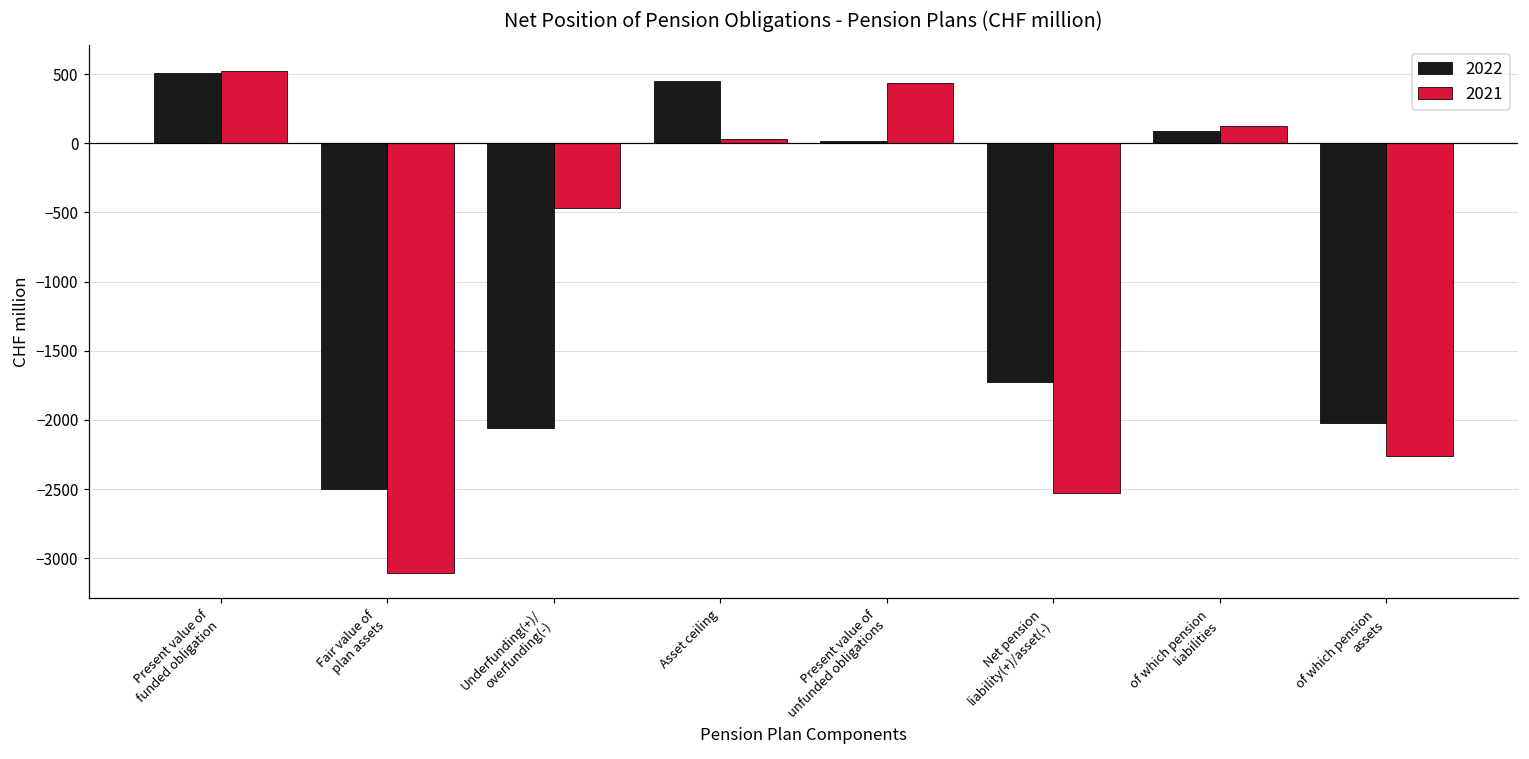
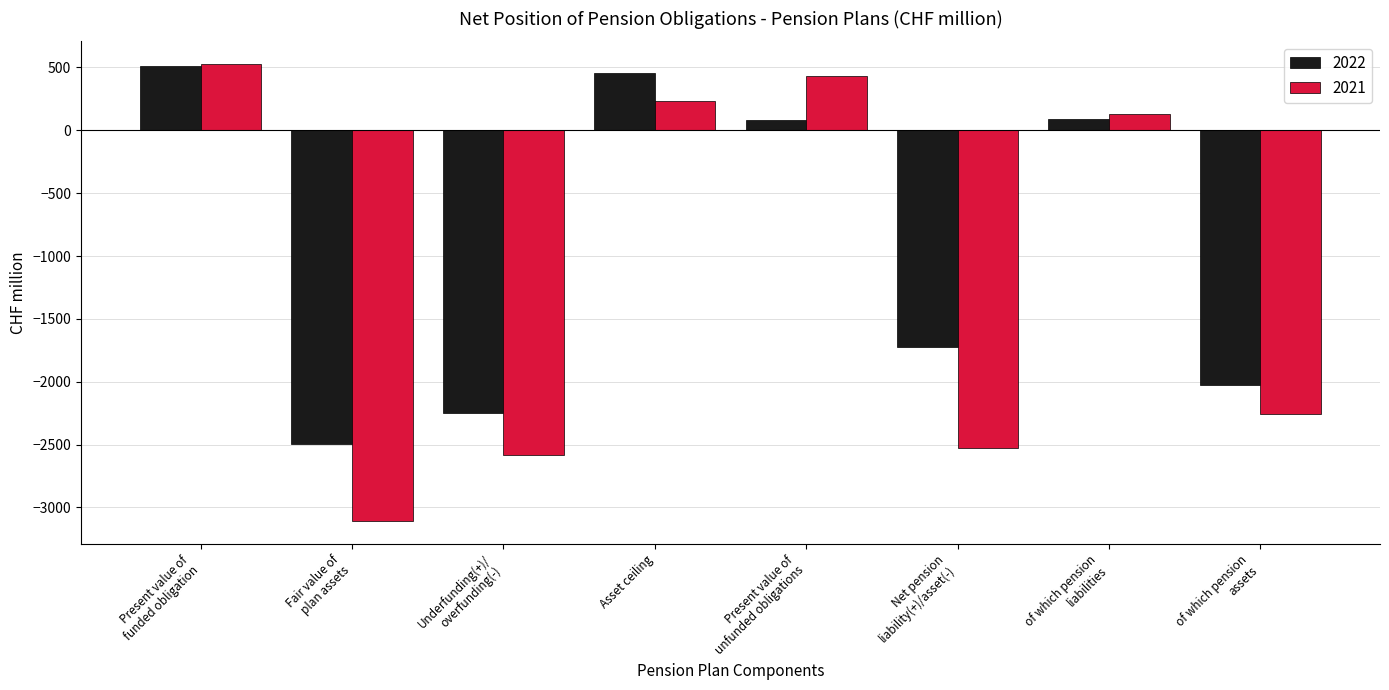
2022, Underfunding(+)/ overfunding(-): -2060 -> -2250
2021, Underfunding(+)/ overfunding(-): -470 -> -2580
2021, Asset ceiling: 30 -> 230
2022, Present value of unfunded obligations: 10 -> 80
